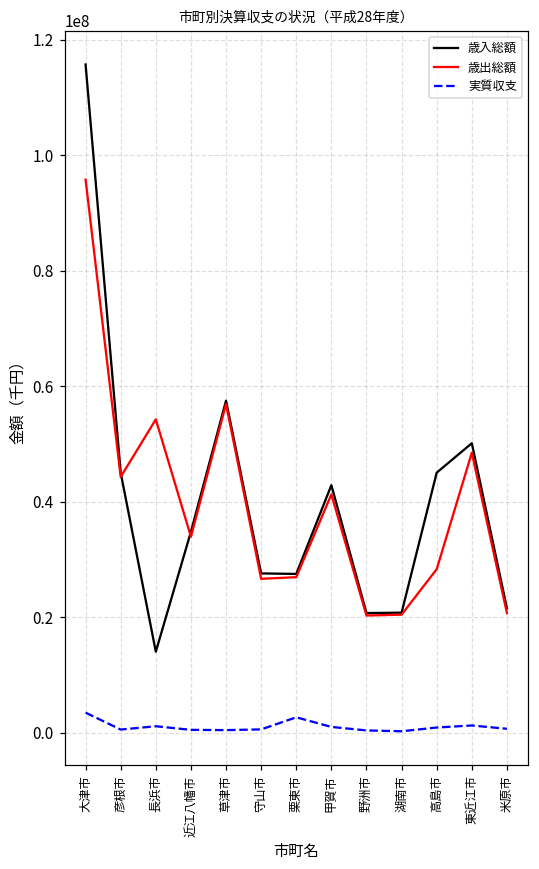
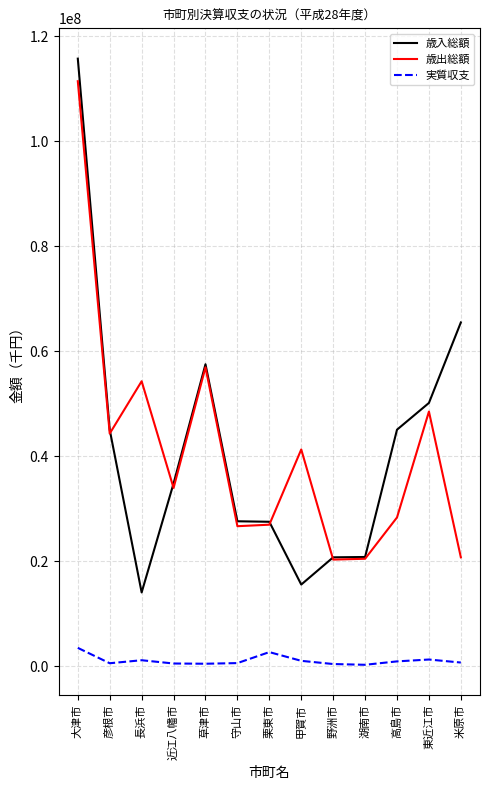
歳出総額, 大津市: 96000000 -> 111000000
歳入総額, 甲賀市: 43000000 -> 16000000
歳入総額, 米原市: 22000000 -> 65000000
